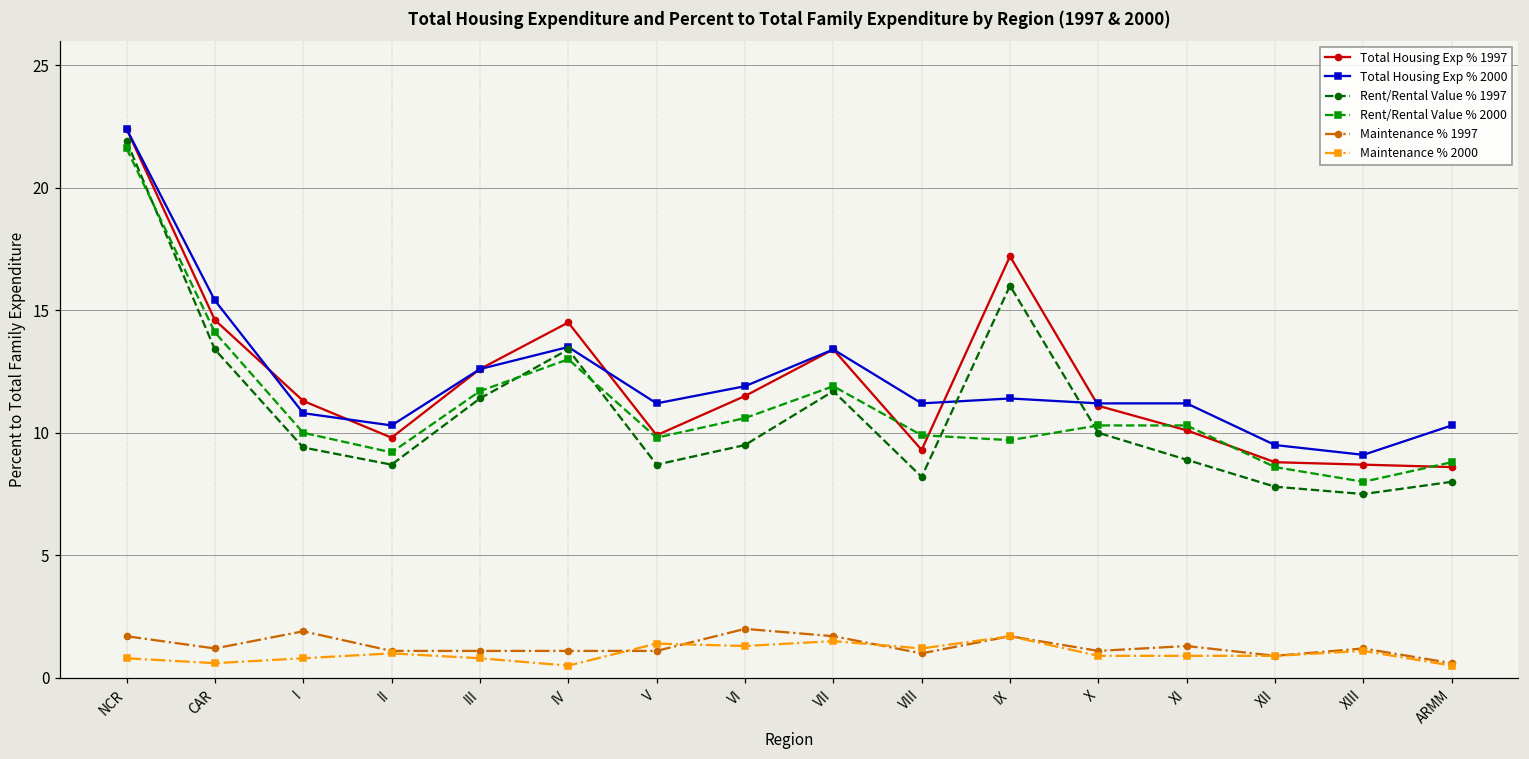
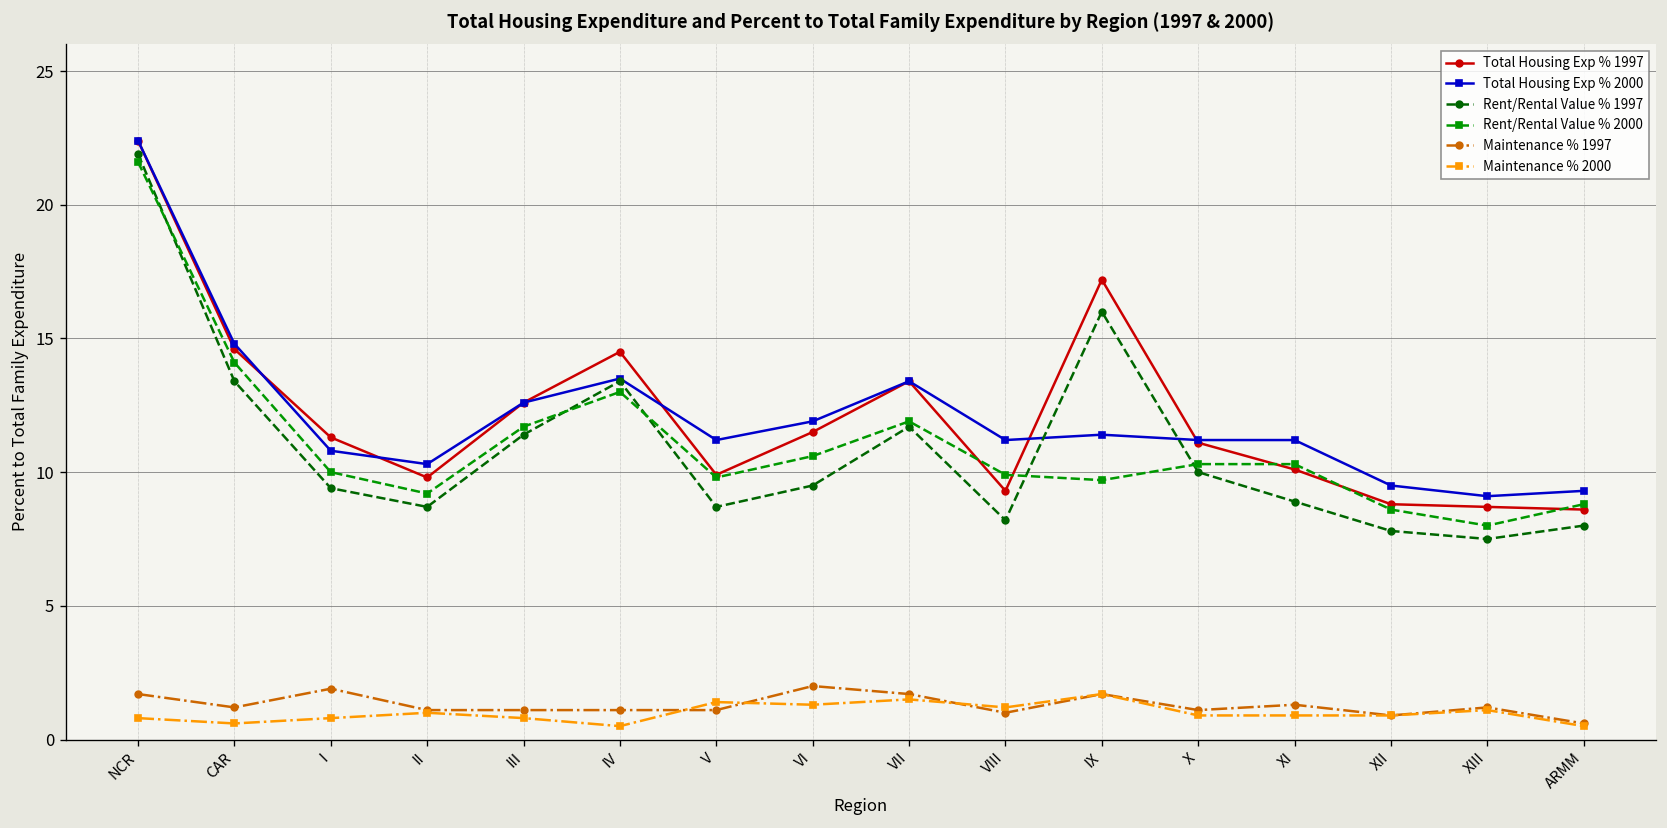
Total Housing Exp % 2000, CAR: 15.4 -> 14.8
Total Housing Exp % 2000, ARMM: 10.3 -> 9.3
